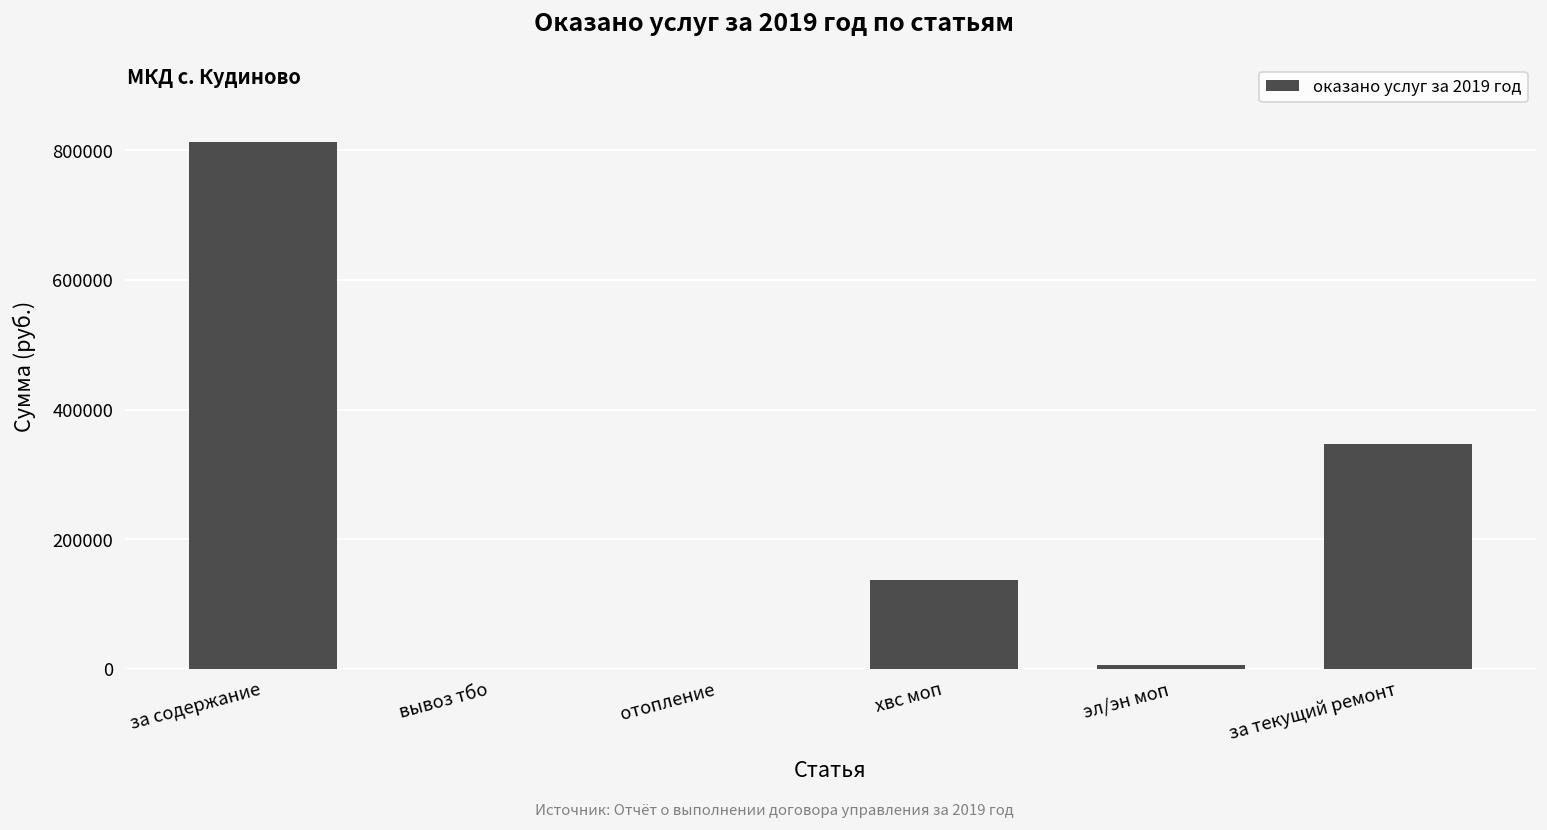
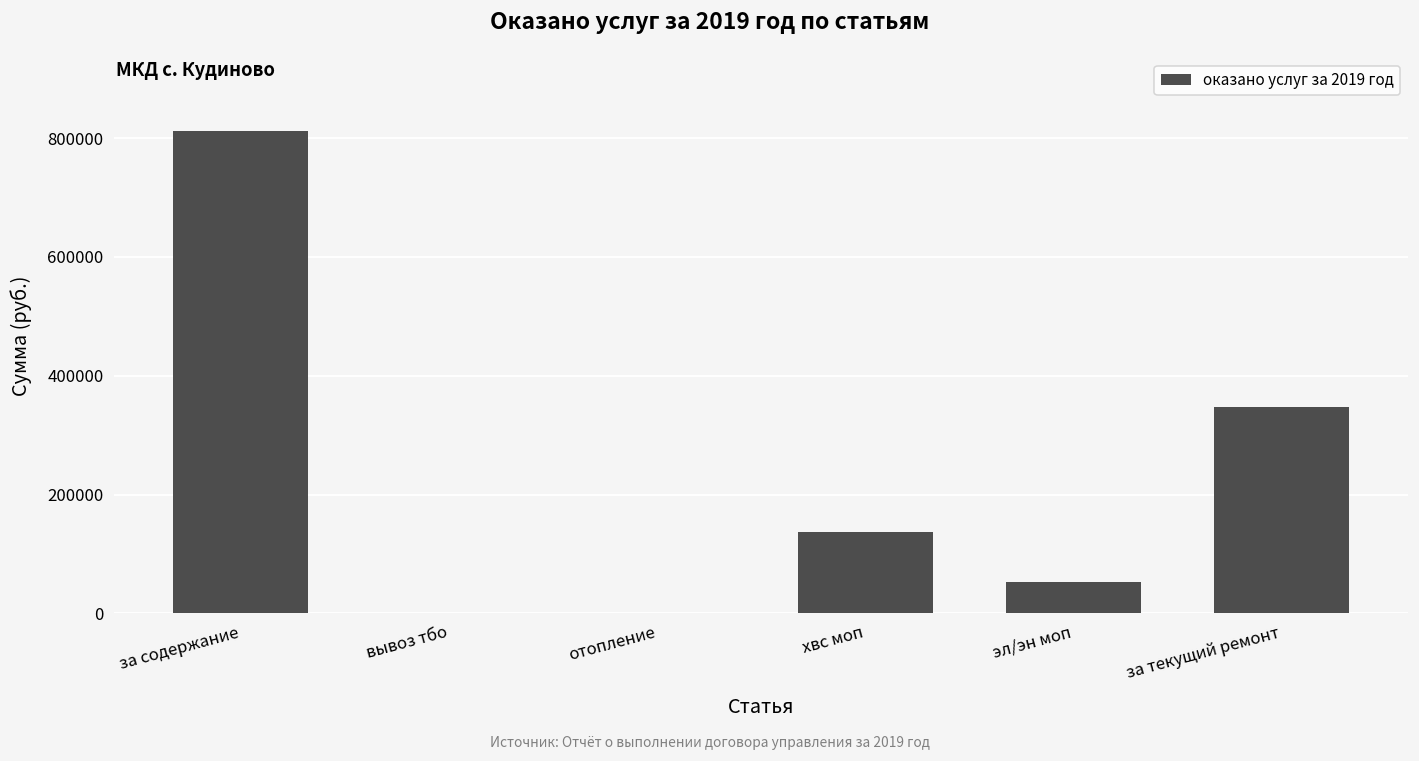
эл/эн моп: 10000 -> 50000
